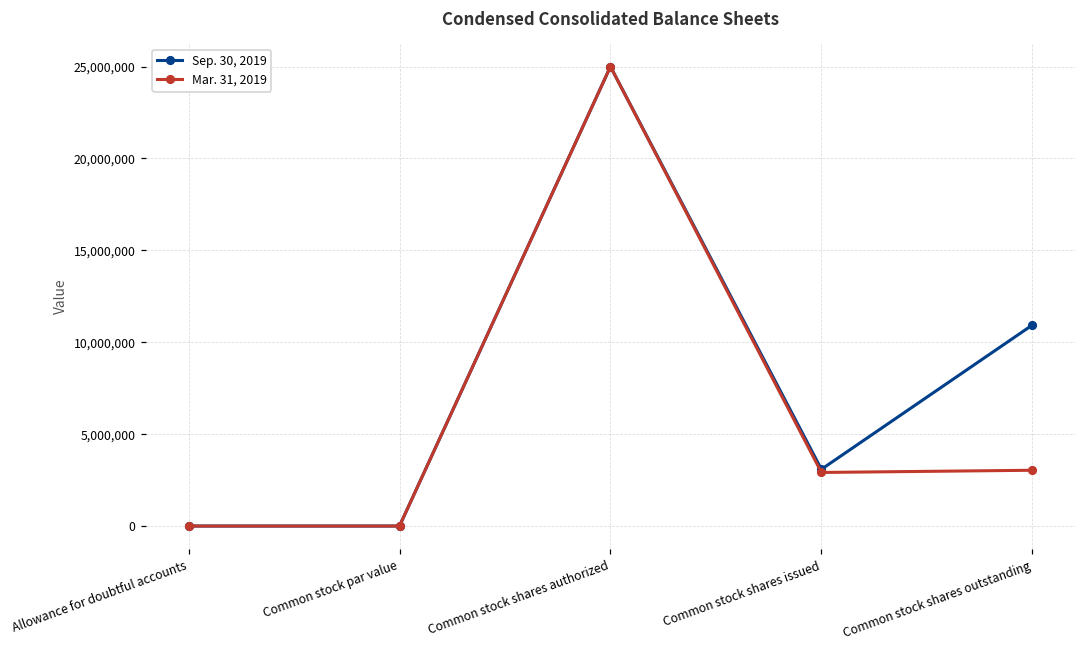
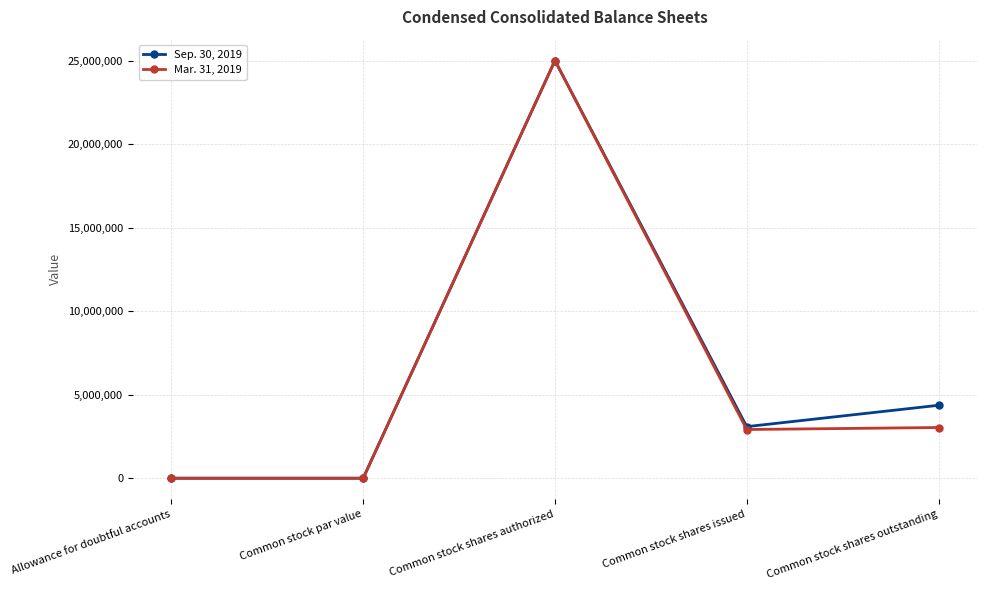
Sep. 30, 2019, Common stock shares outstanding: 10,900,000 -> 4,400,000
